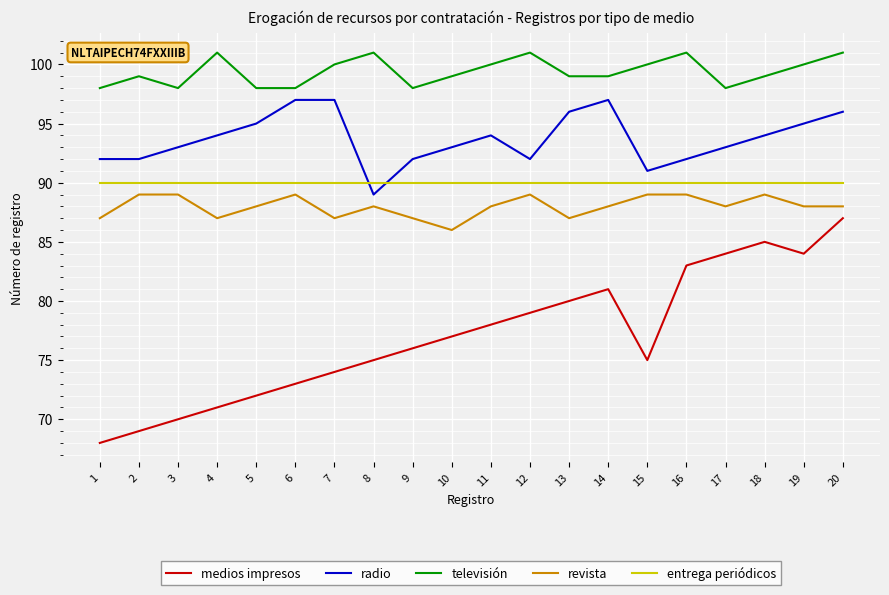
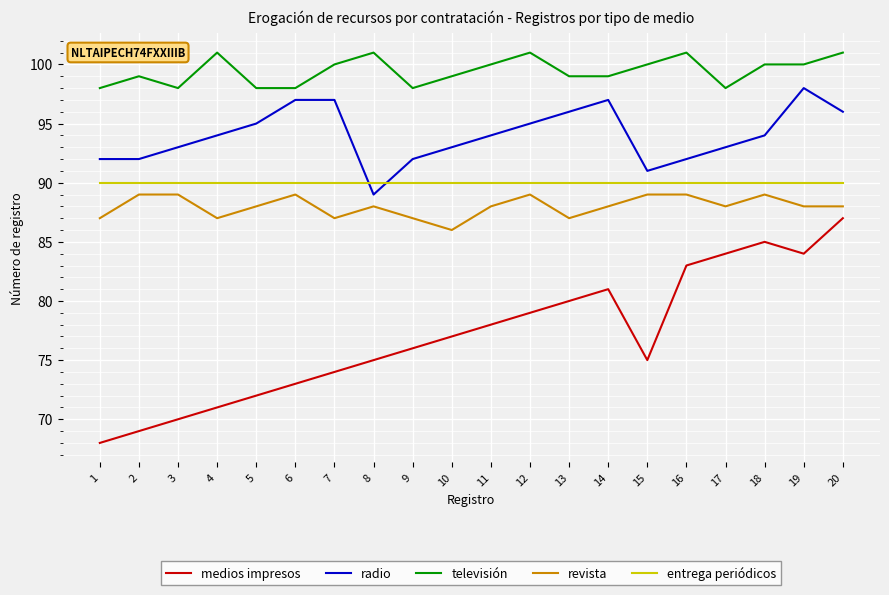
radio, 12: 92 -> 95
televisión, 18: 99 -> 100
radio, 19: 95 -> 98
